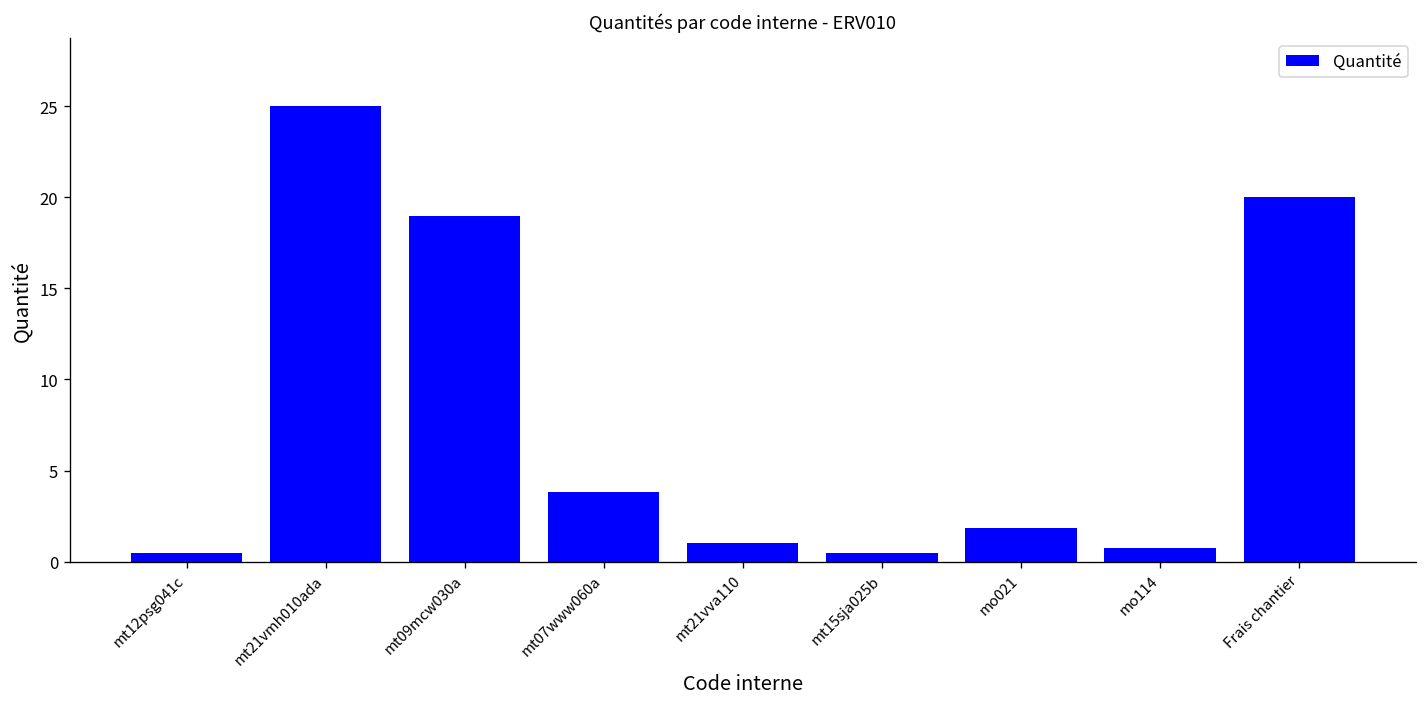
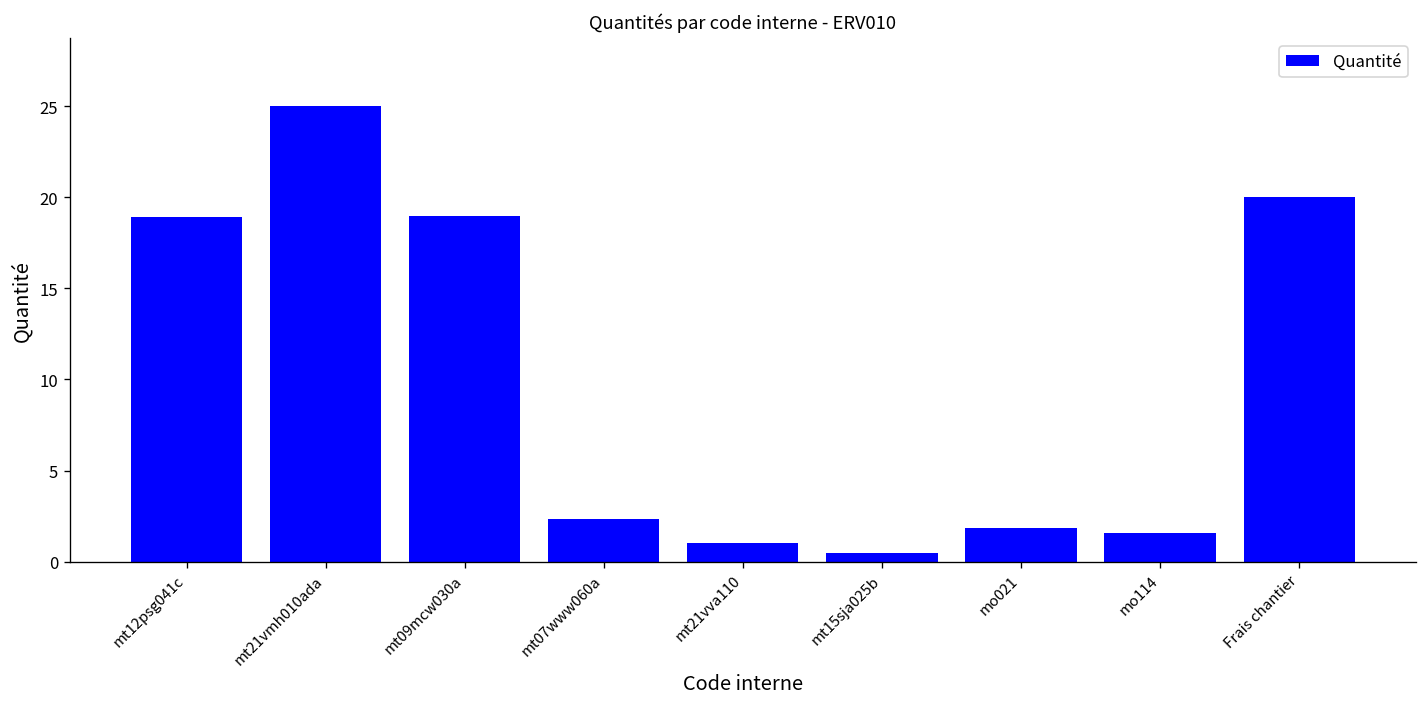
mt12psg041c: 0.5 -> 18.9
mt07www060a: 3.8 -> 2.4
mo114: 0.7 -> 1.6
